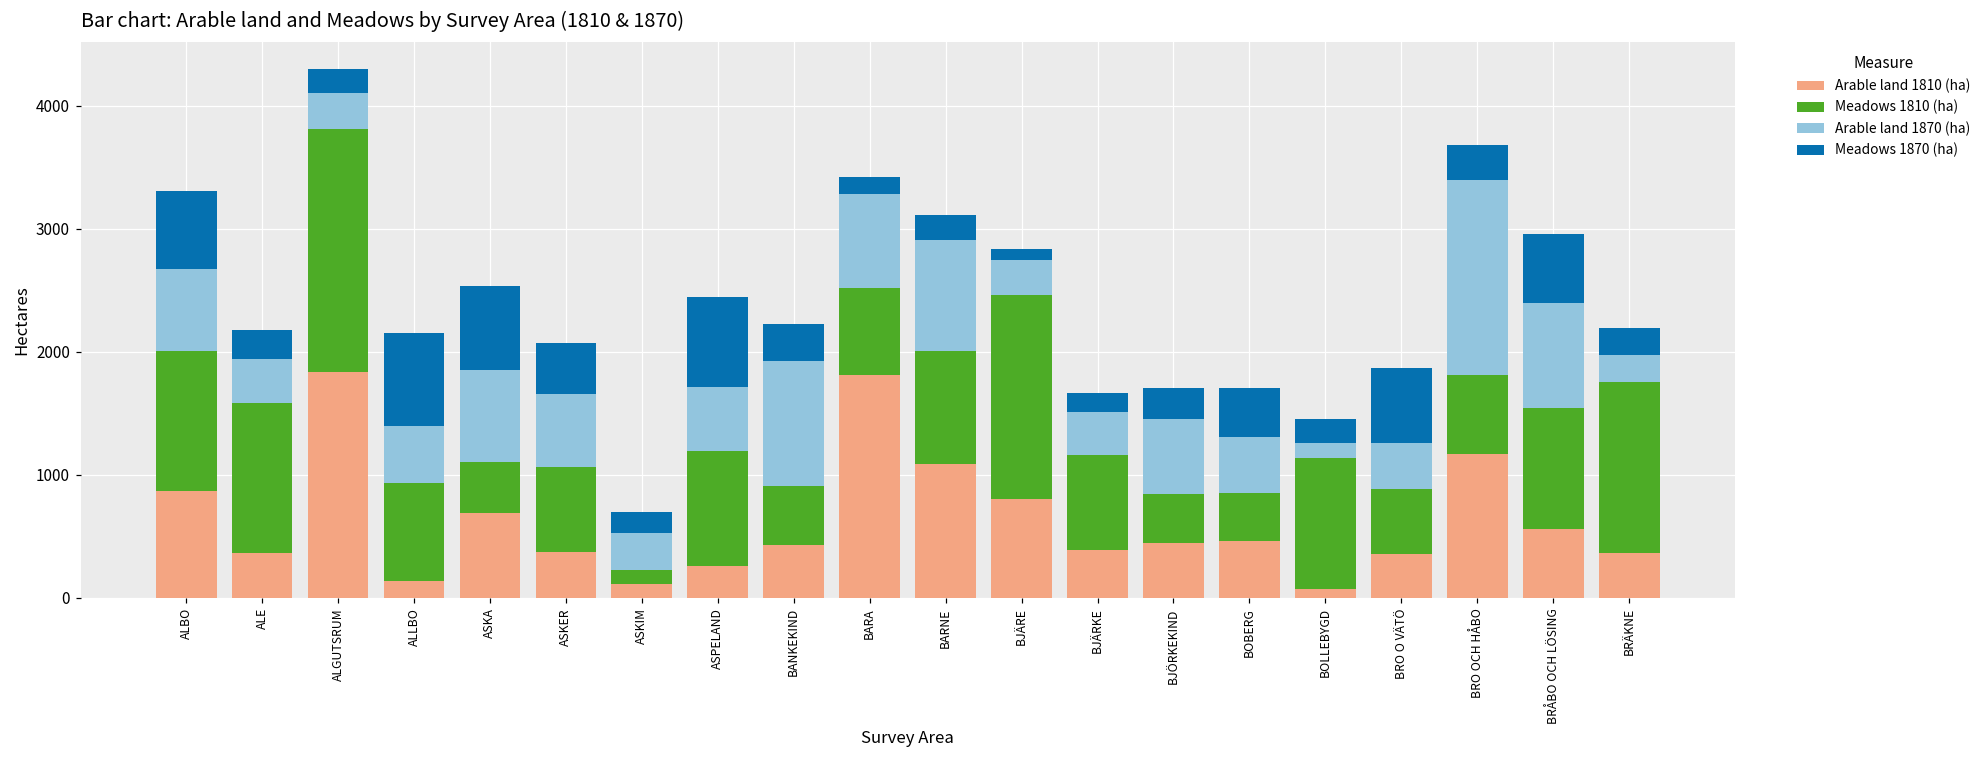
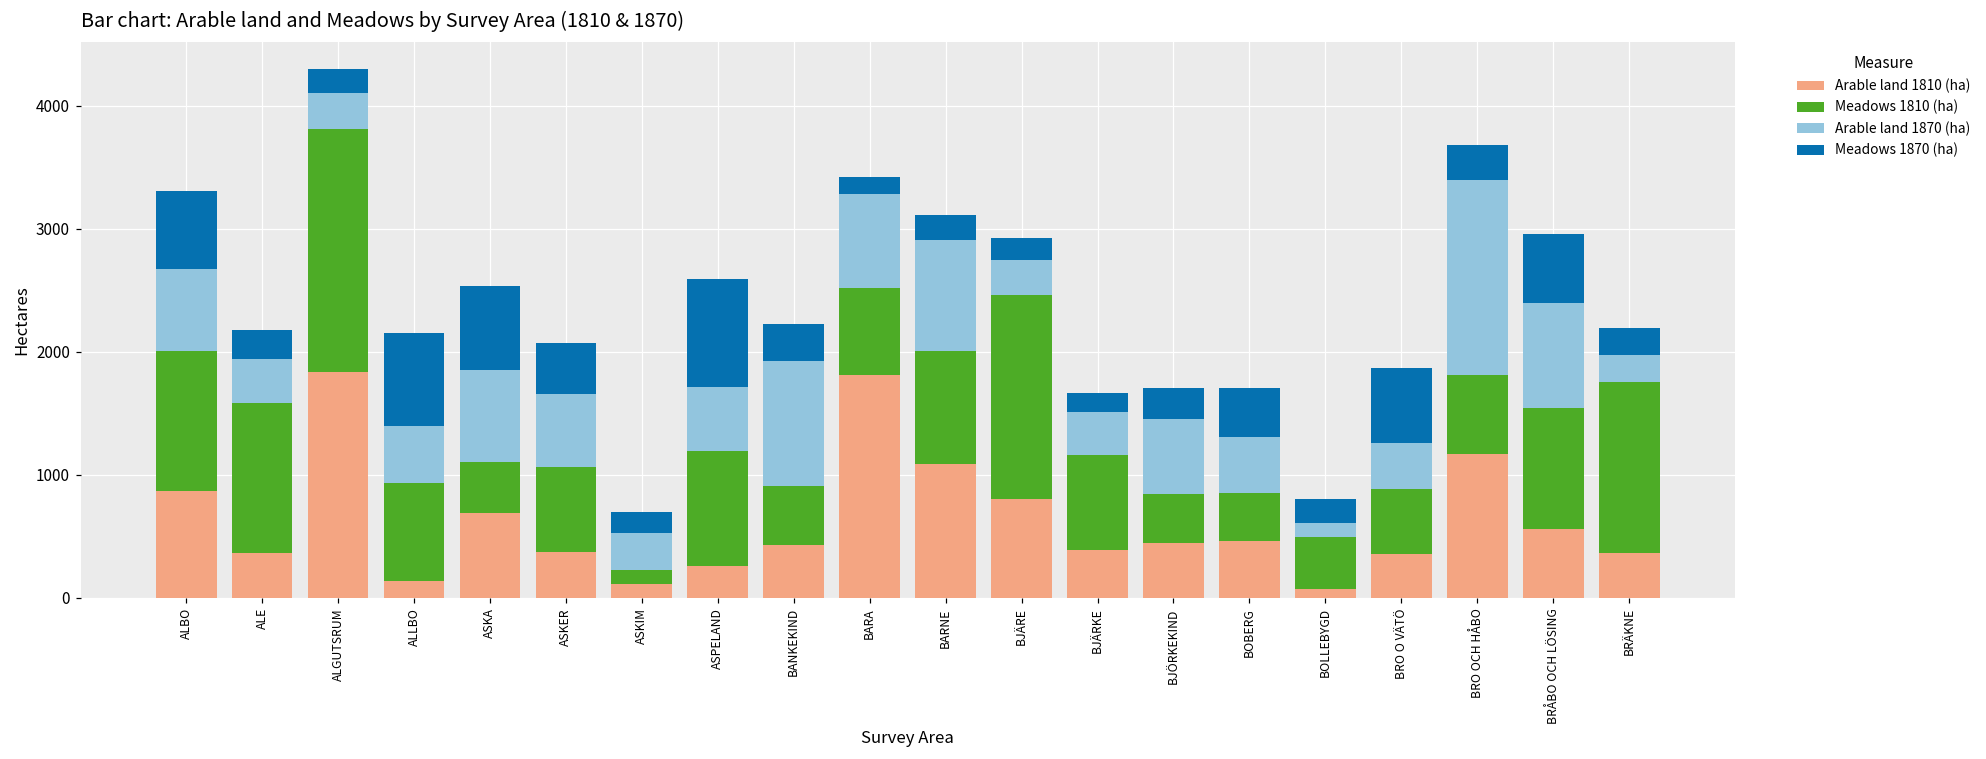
Meadows 1870 (ha), ASPELAND: 740 -> 880
Meadows 1870 (ha), BJÄRE: 90 -> 180
Meadows 1810 (ha), BOLLEBYGD: 1070 -> 420
